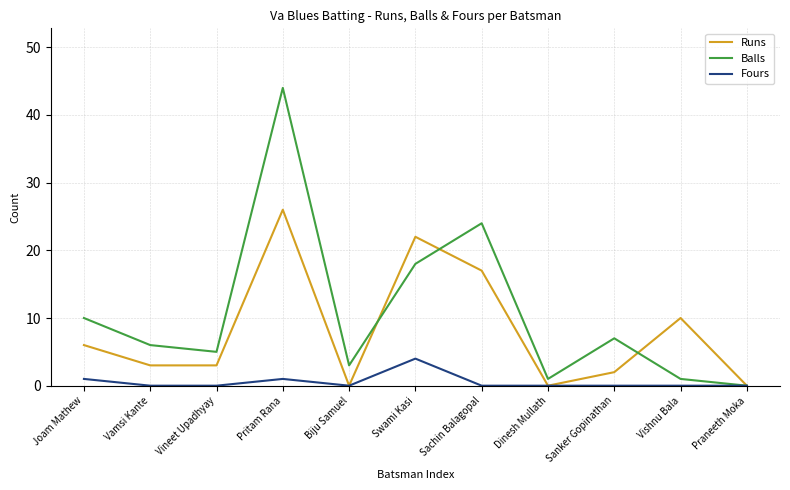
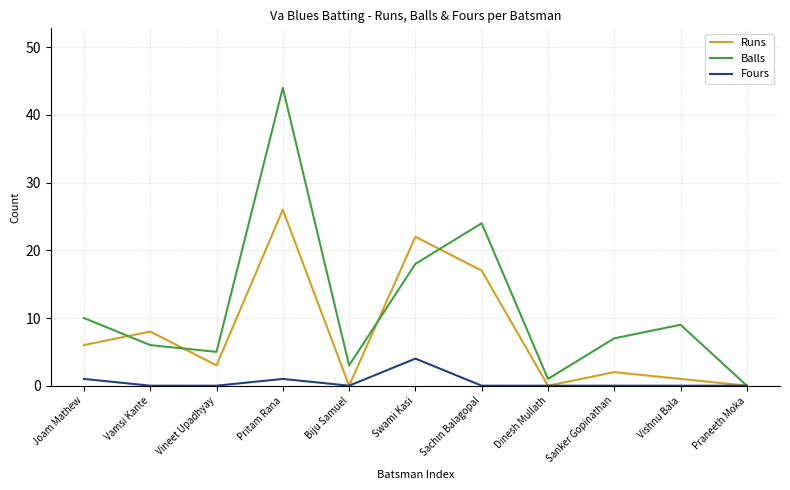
Runs, Vamsi Kante: 3 -> 8
Runs, Vishnu Bala: 10 -> 1
Balls, Vishnu Bala: 1 -> 9
